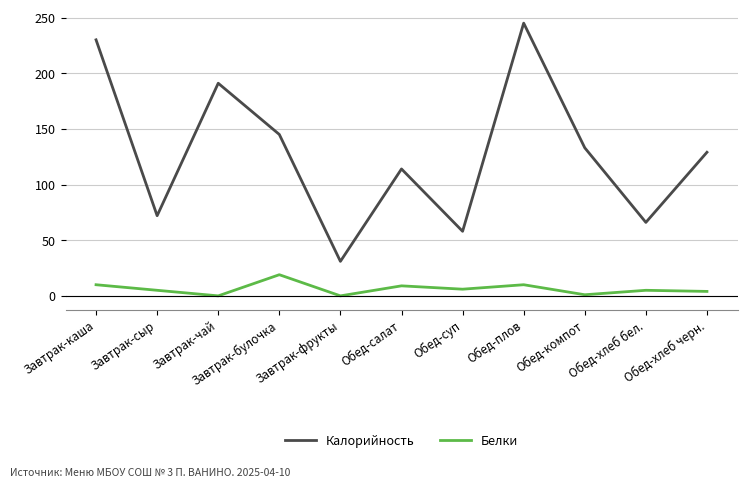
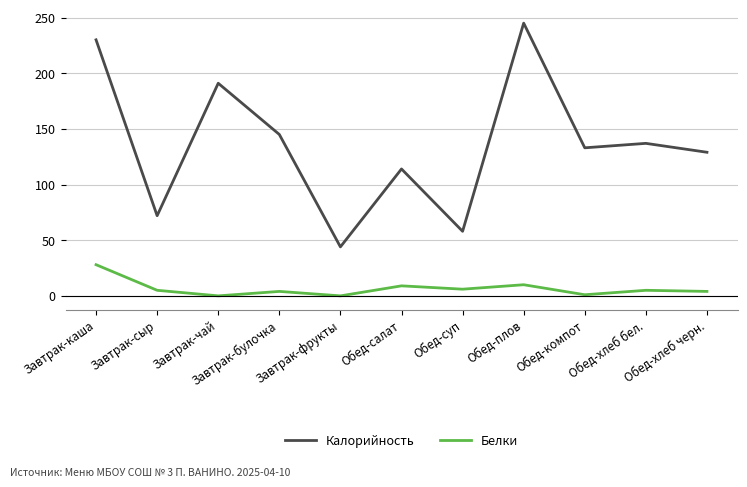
Белки, Завтрак-каша: 10 -> 28
Белки, Завтрак-булочка: 19 -> 4
Калорийность, Завтрак-фрукты: 31 -> 44
Калорийность, Обед-хлеб бел.: 66 -> 137
